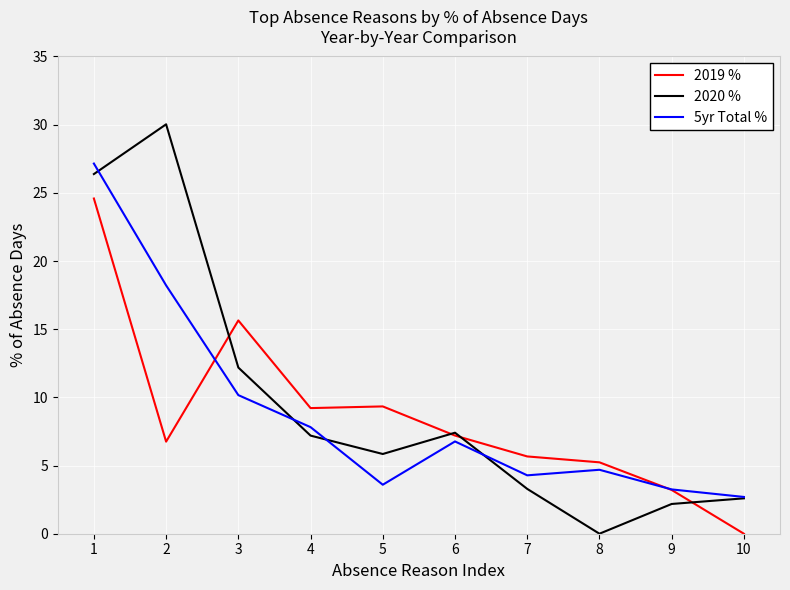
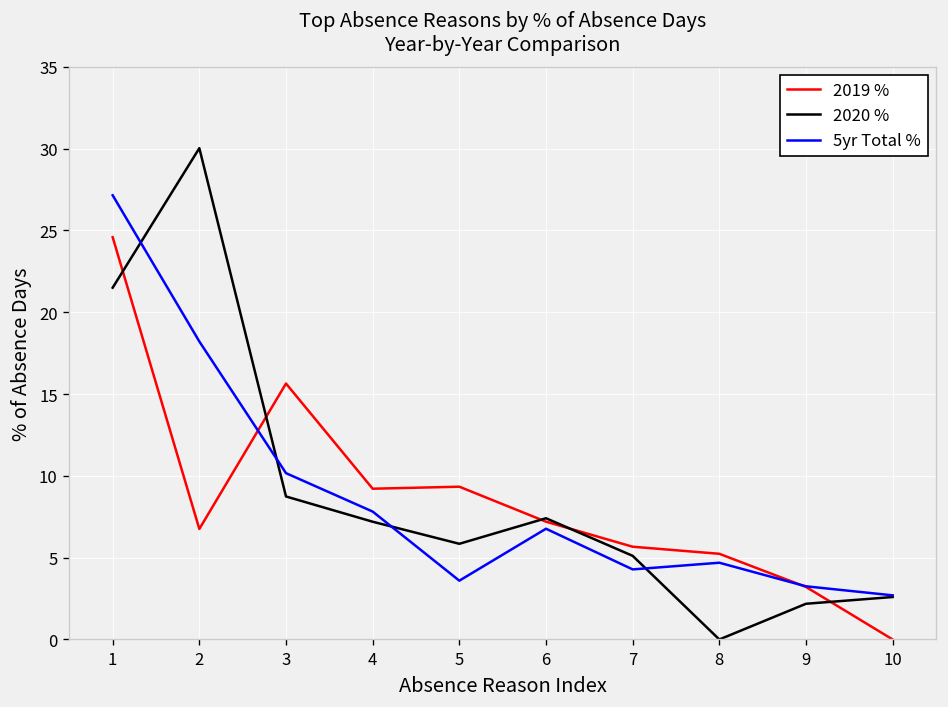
2020 %, 1: 26.4 -> 21.5
2020 %, 3: 12.2 -> 8.7
2020 %, 7: 3.3 -> 5.1
